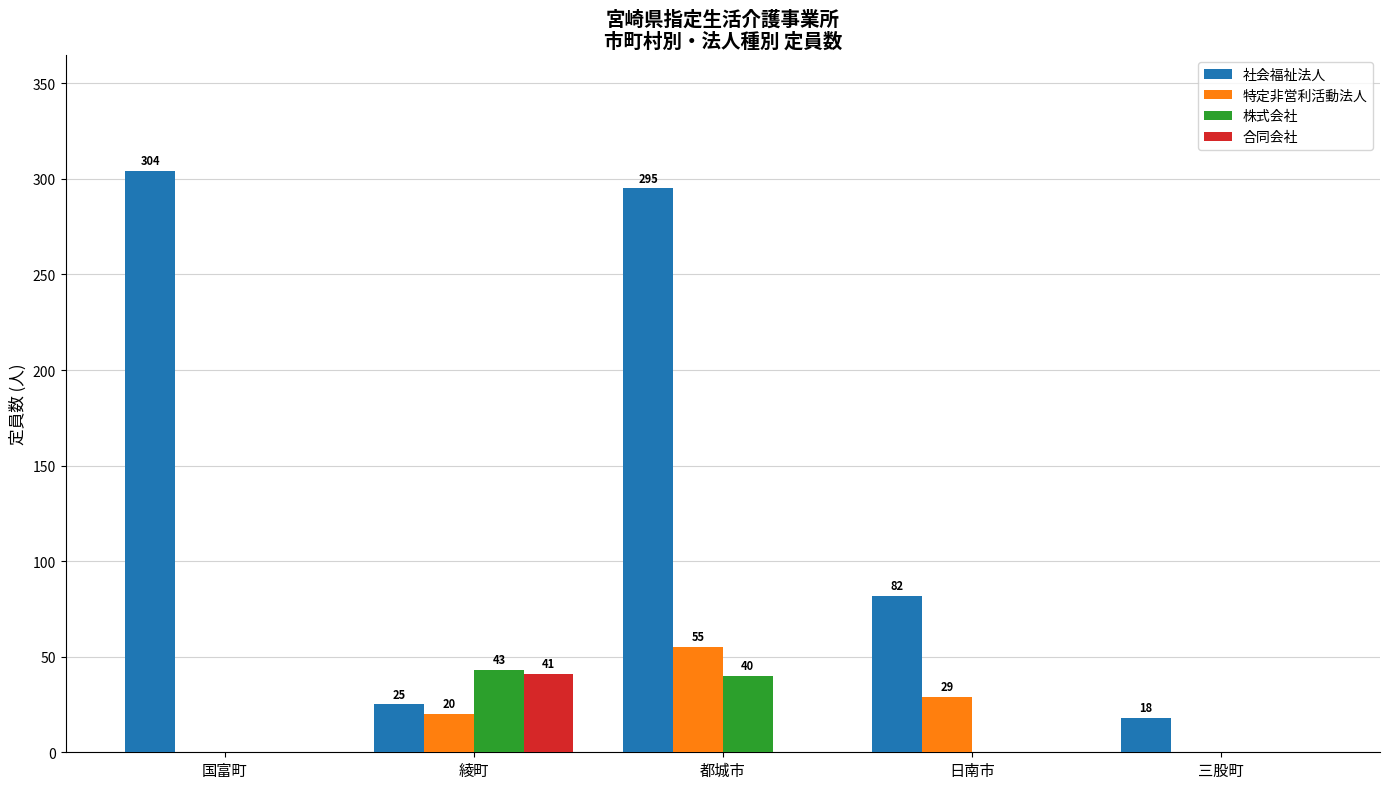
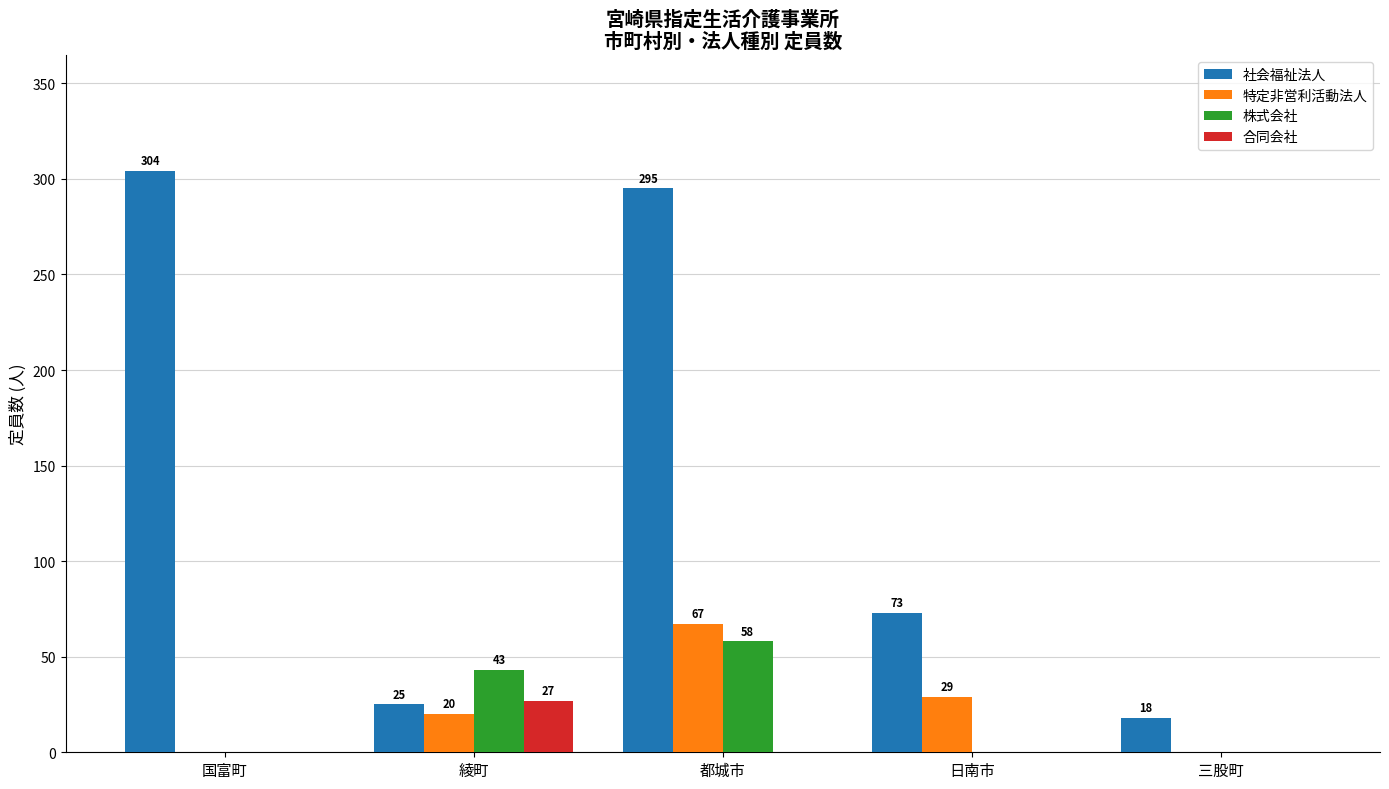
合同会社, 綾町: 41 -> 27
特定非営利活動法人, 都城市: 55 -> 67
株式会社, 都城市: 40 -> 58
社会福祉法人, 日南市: 82 -> 73
